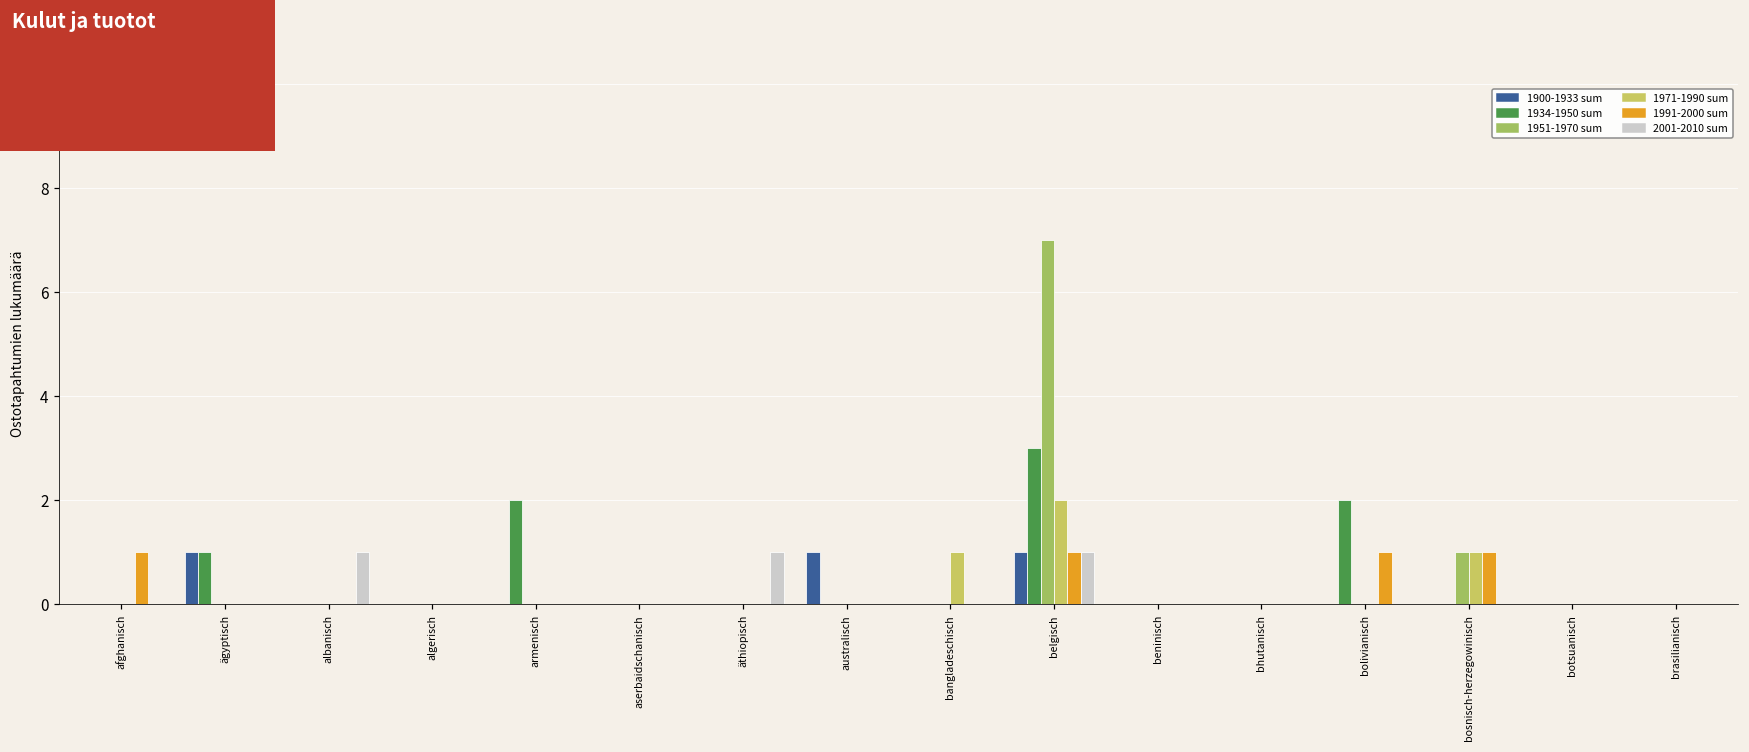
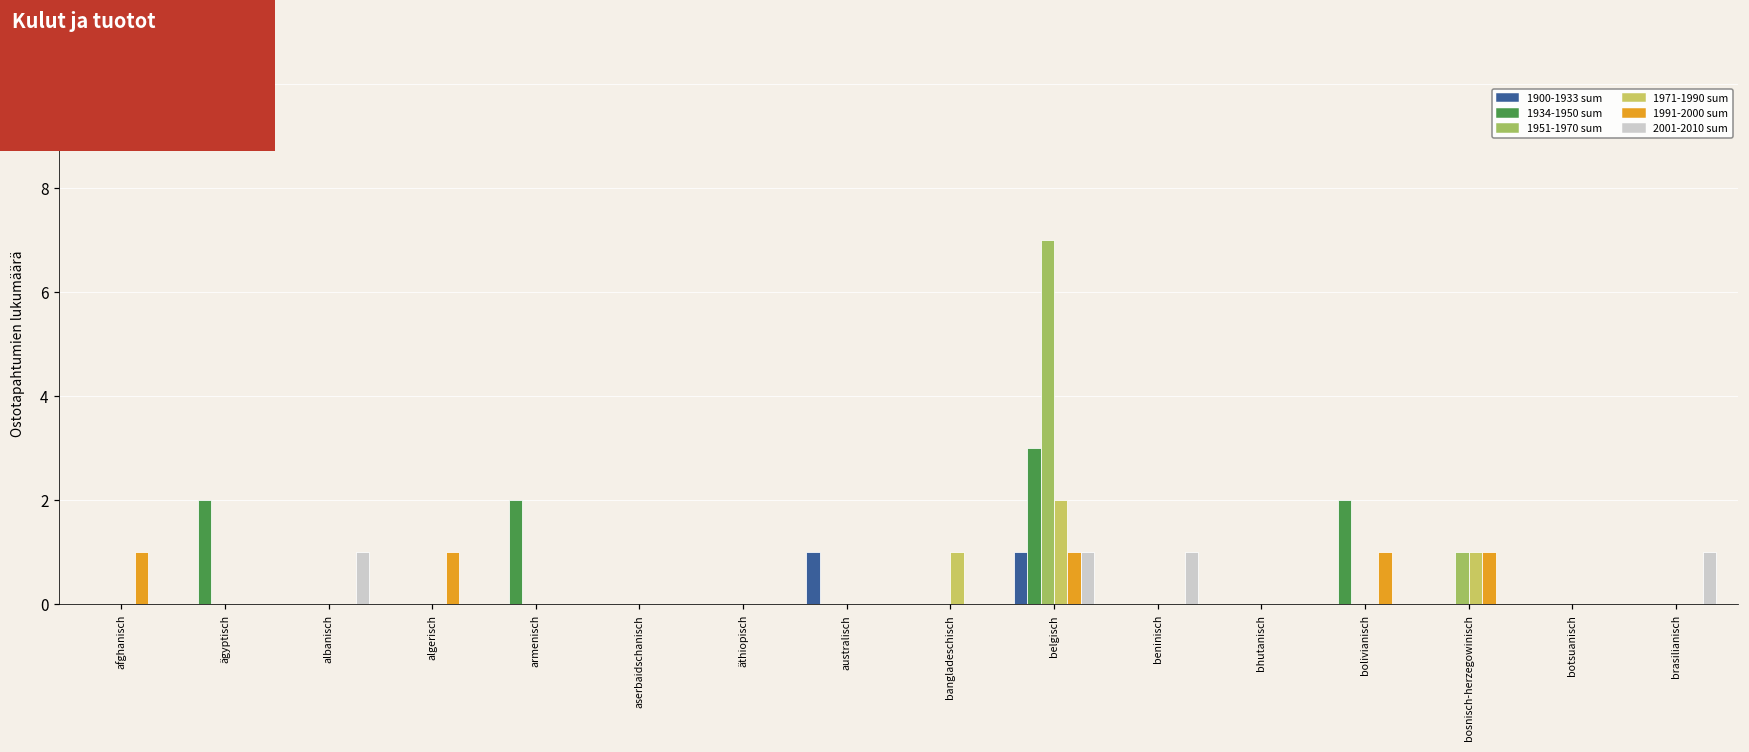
1900-1933 sum, ägyptisch: 1 -> 0
1934-1950 sum, ägyptisch: 1 -> 2
1991-2000 sum, algerisch: 0 -> 1
2001-2010 sum, äthiopisch: 1 -> 0
2001-2010 sum, beninisch: 0 -> 1
2001-2010 sum, brasilianisch: 0 -> 1
